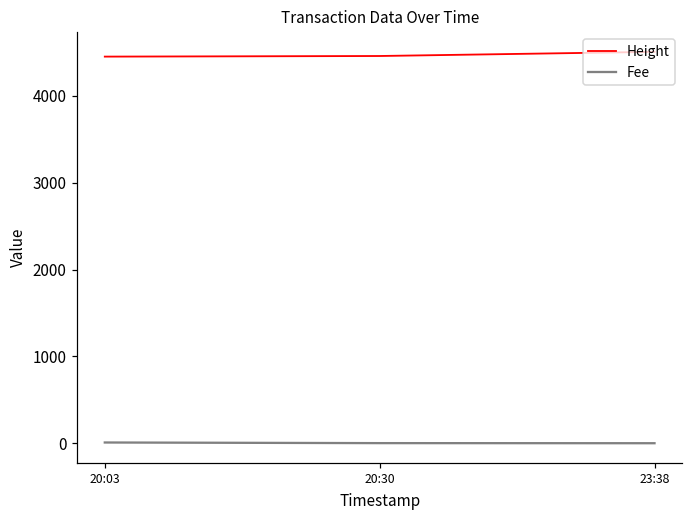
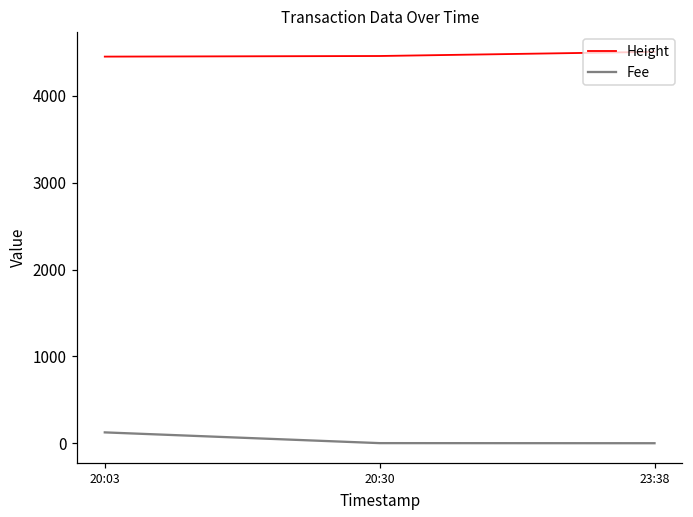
Fee, 20:03: 0 -> 100
